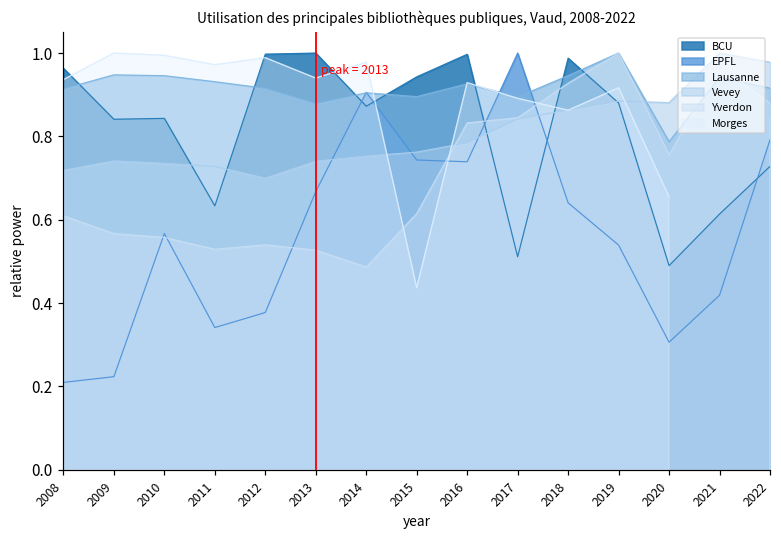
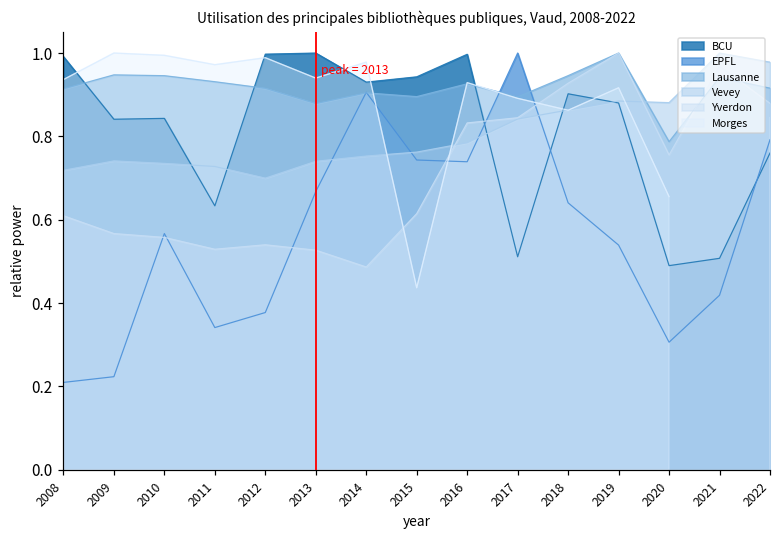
BCU, 2008: 0.96 -> 0.99
BCU, 2014: 0.87 -> 0.93
BCU, 2018: 0.99 -> 0.90
BCU, 2021: 0.61 -> 0.51
BCU, 2022: 0.73 -> 0.76
